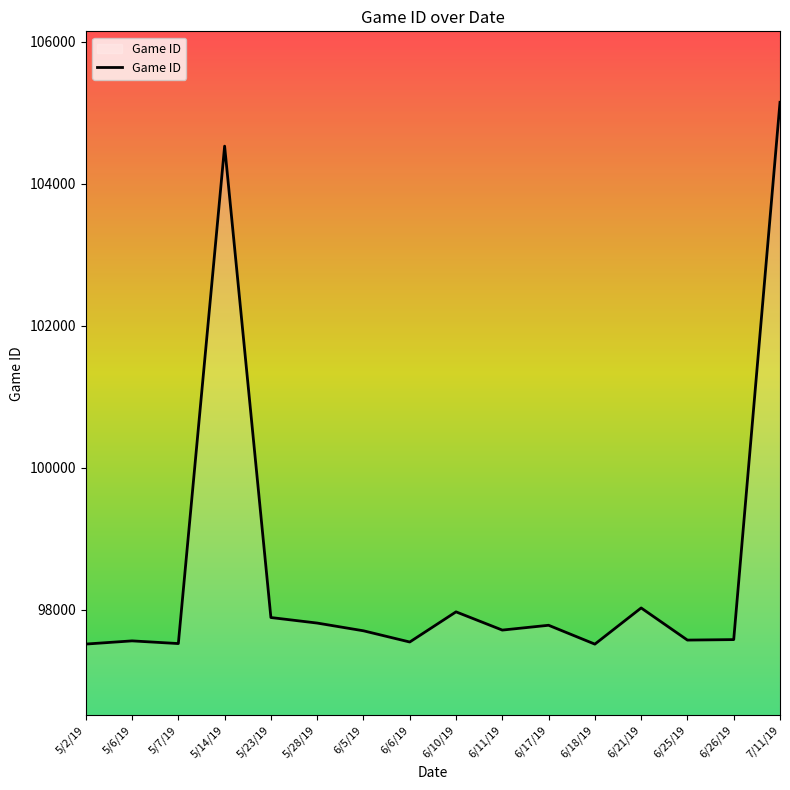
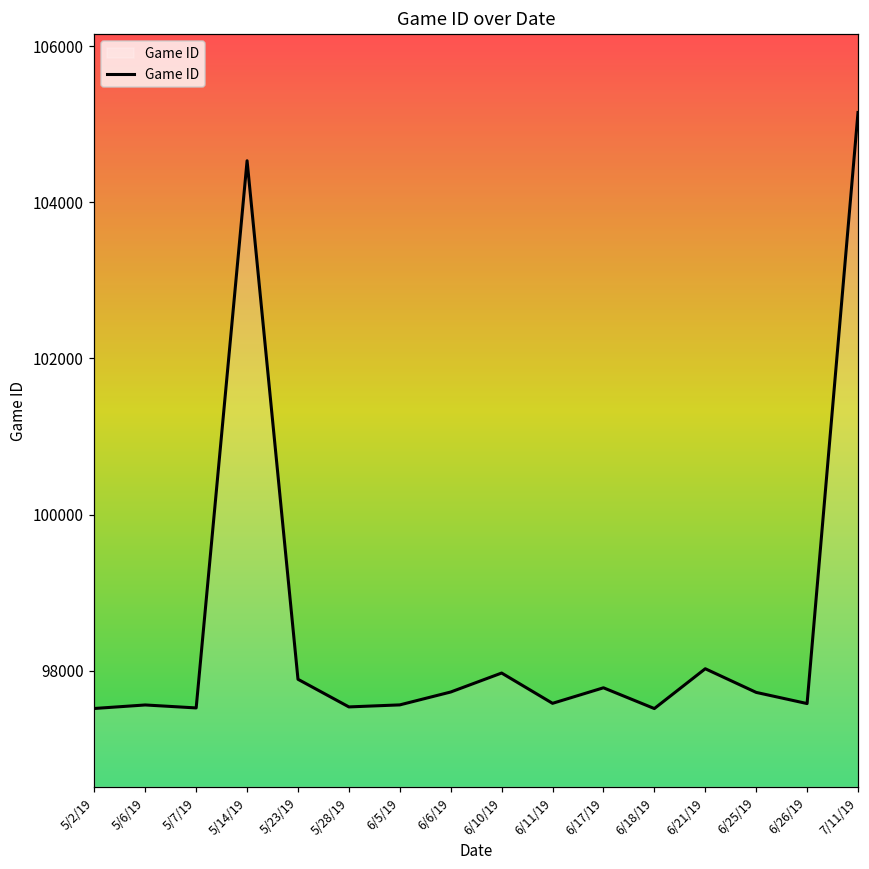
5/28/19: 97800 -> 97500
6/5/19: 97700 -> 97600
6/6/19: 97500 -> 97700
6/11/19: 97700 -> 97600
6/25/19: 97600 -> 97700
